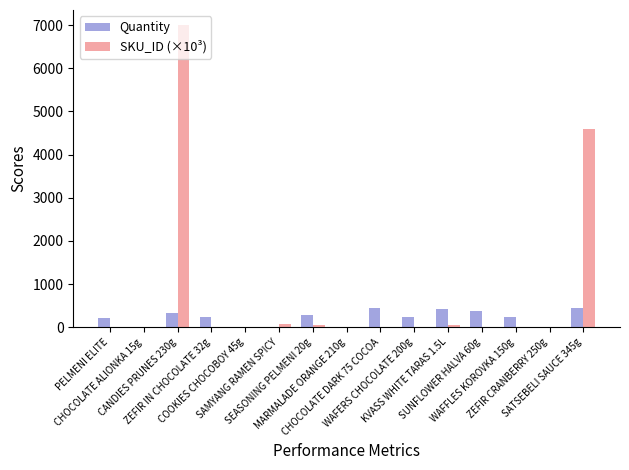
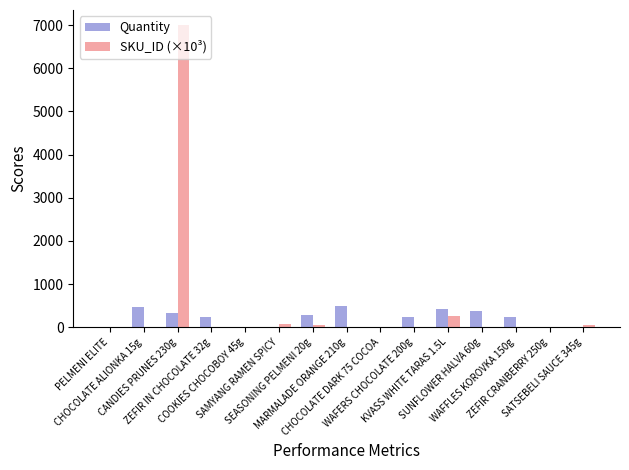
Quantity, PELMENI ELITE: 200 -> 0
Quantity, CHOCOLATE ALIONKA 15g: 0 -> 500
Quantity, MARMALADE ORANGE 210g: 0 -> 500
Quantity, CHOCOLATE DARK 75 COCOA: 500 -> 0
SKU_ID (×10³), KVASS WHITE TARAS 1.5L: 100 -> 300
Quantity, SATSEBELI SAUCE 345g: 400 -> 0
SKU_ID (×10³), SATSEBELI SAUCE 345g: 4600 -> 0
